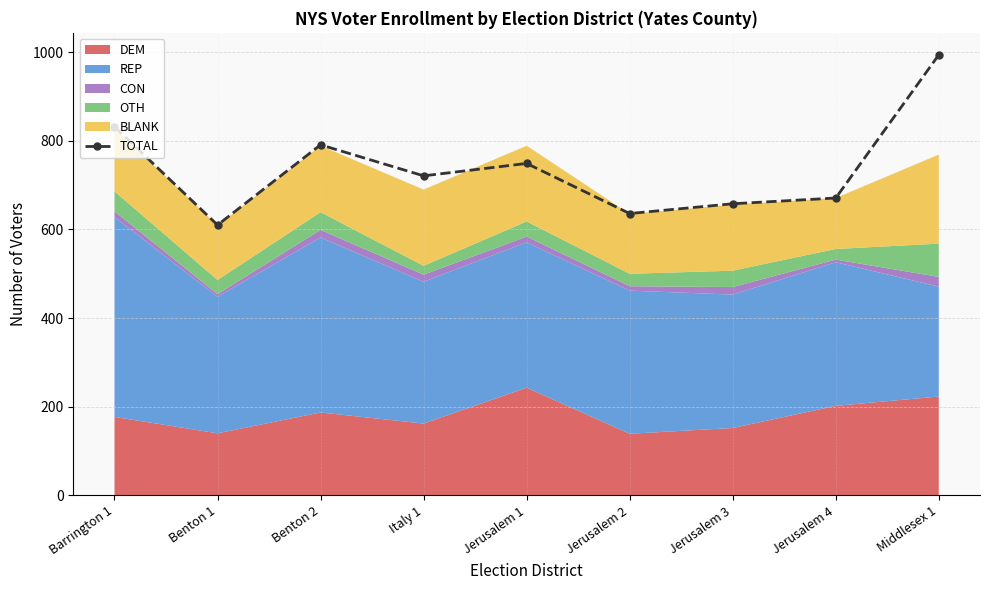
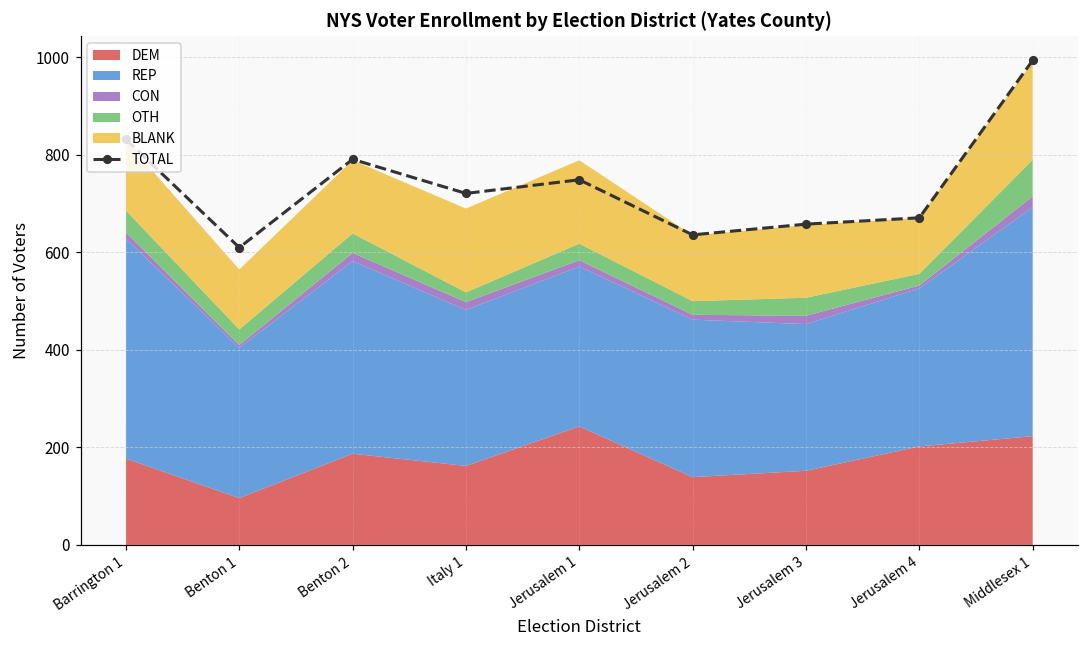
DEM, Benton 1: 140 -> 100
REP, Middlesex 1: 250 -> 470
